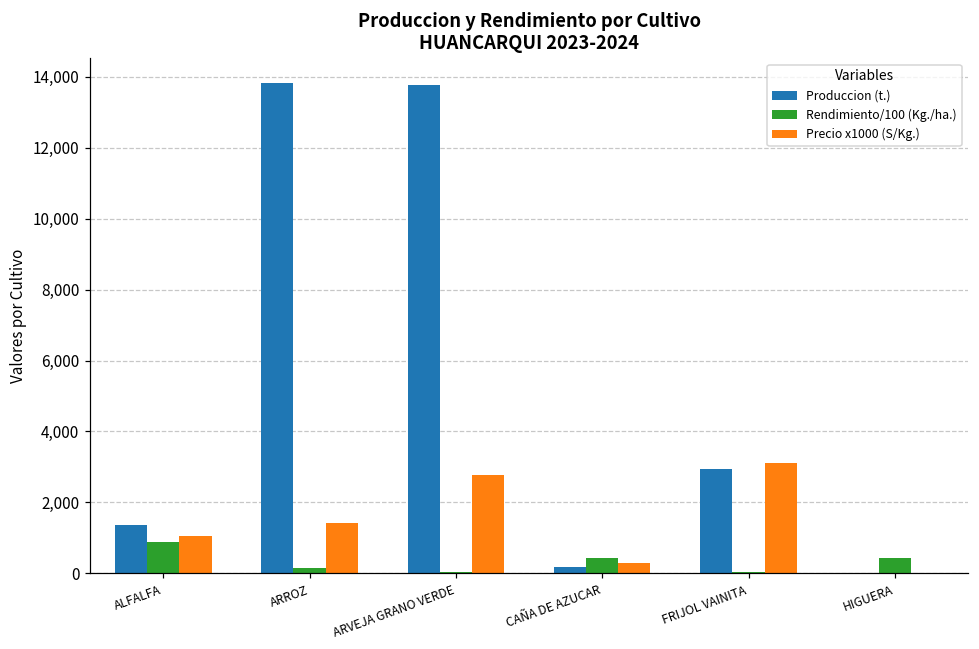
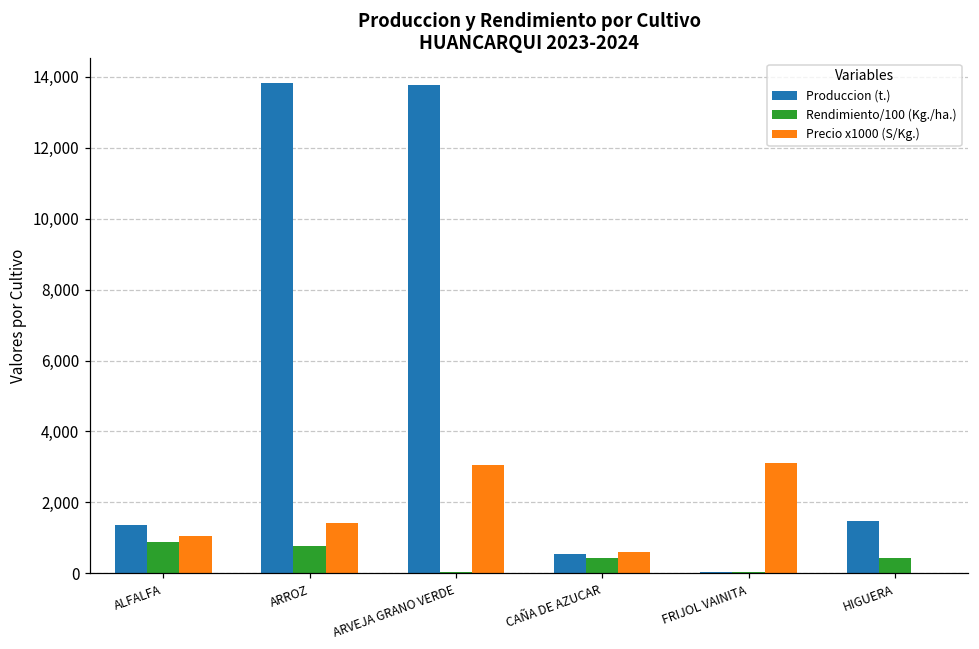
Rendimiento/100 (Kg./ha.), ARROZ: 100 -> 800
Precio x1000 (S/Kg.), ARVEJA GRANO VERDE: 2,800 -> 3,100
Produccion (t.), CAÑA DE AZUCAR: 200 -> 500
Precio x1000 (S/Kg.), CAÑA DE AZUCAR: 300 -> 600
Produccion (t.), FRIJOL VAINITA: 3,000 -> 0
Produccion (t.), HIGUERA: 0 -> 1,500
